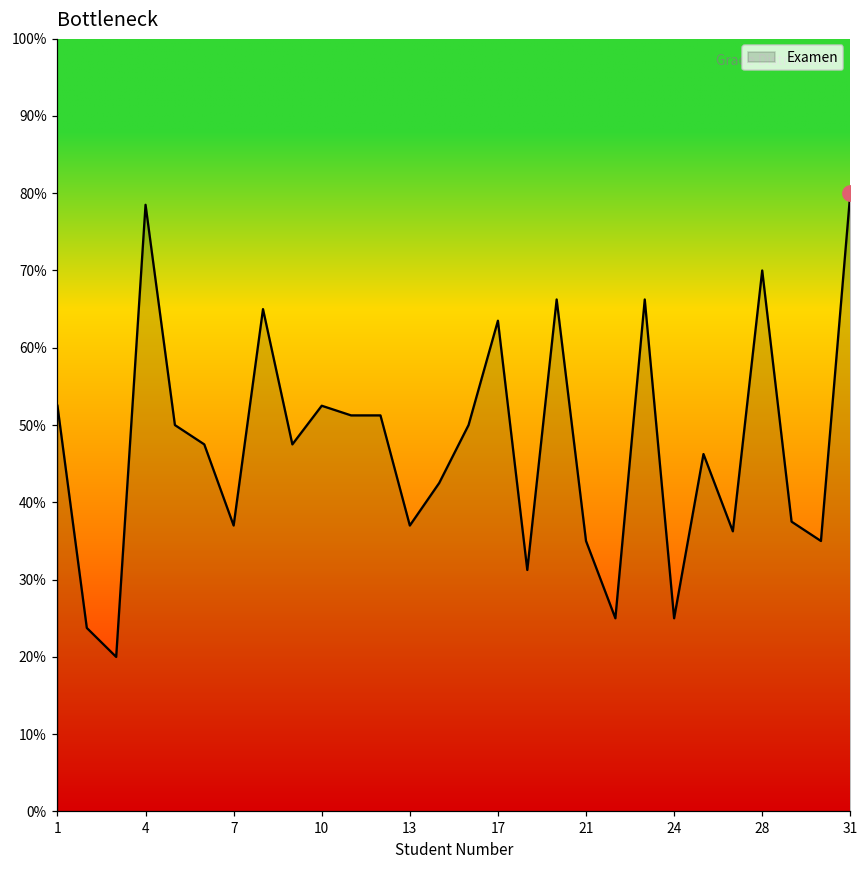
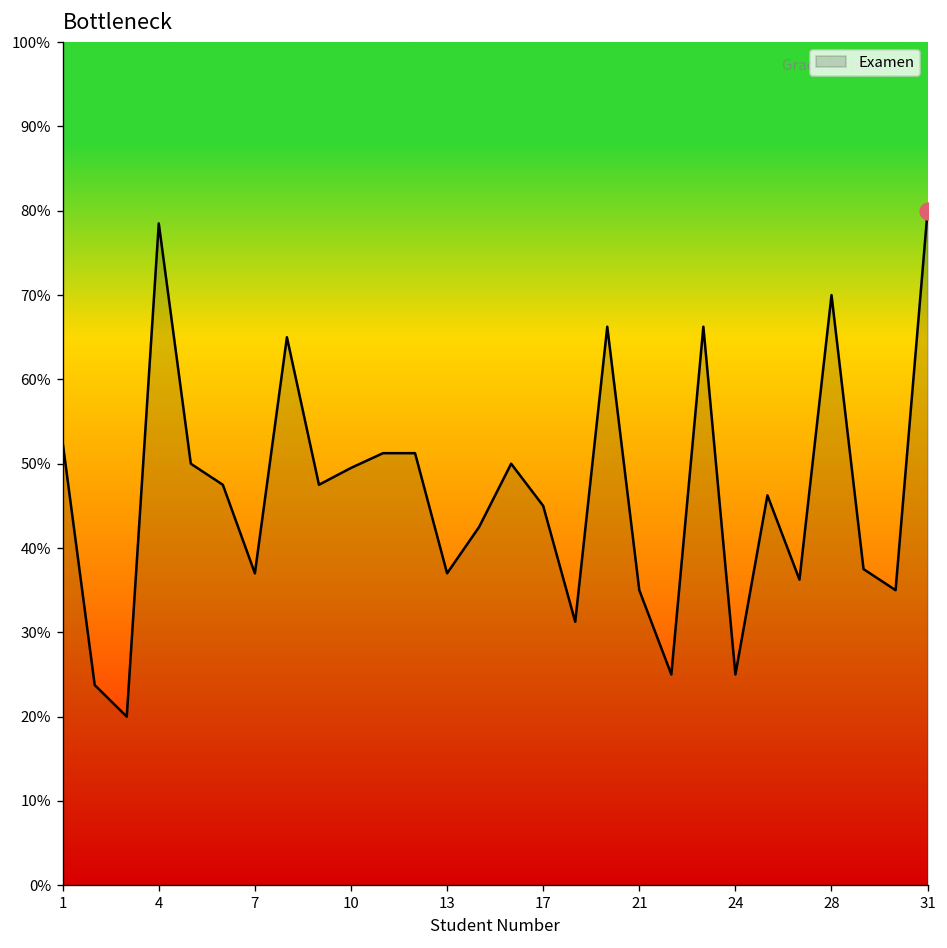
Examen, 10: 53% -> 50%
Examen, 17: 64% -> 45%
